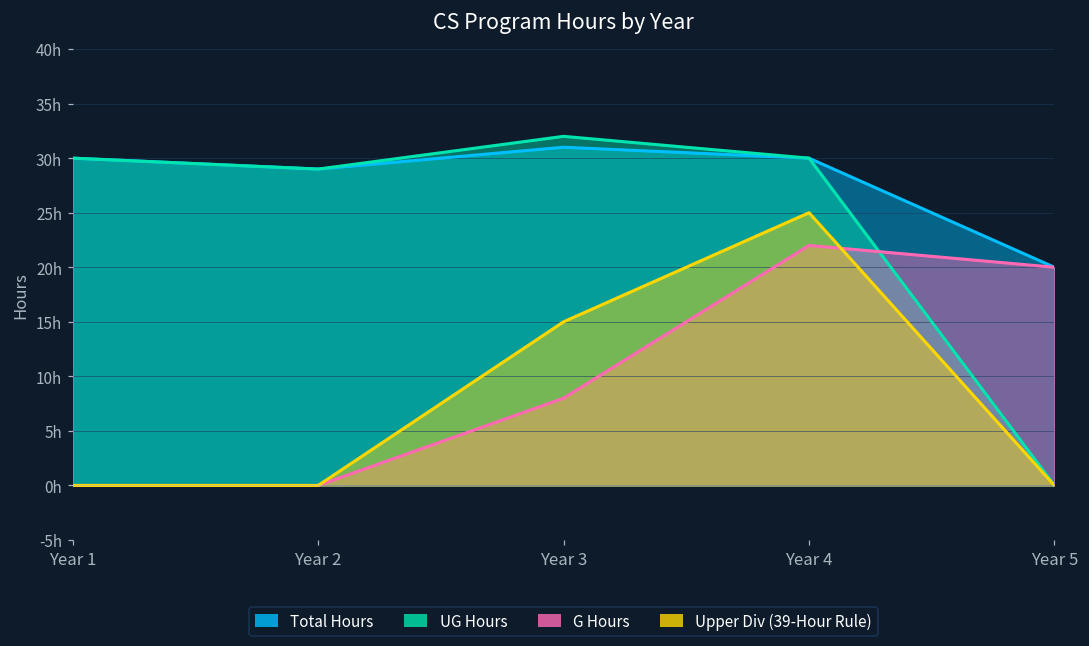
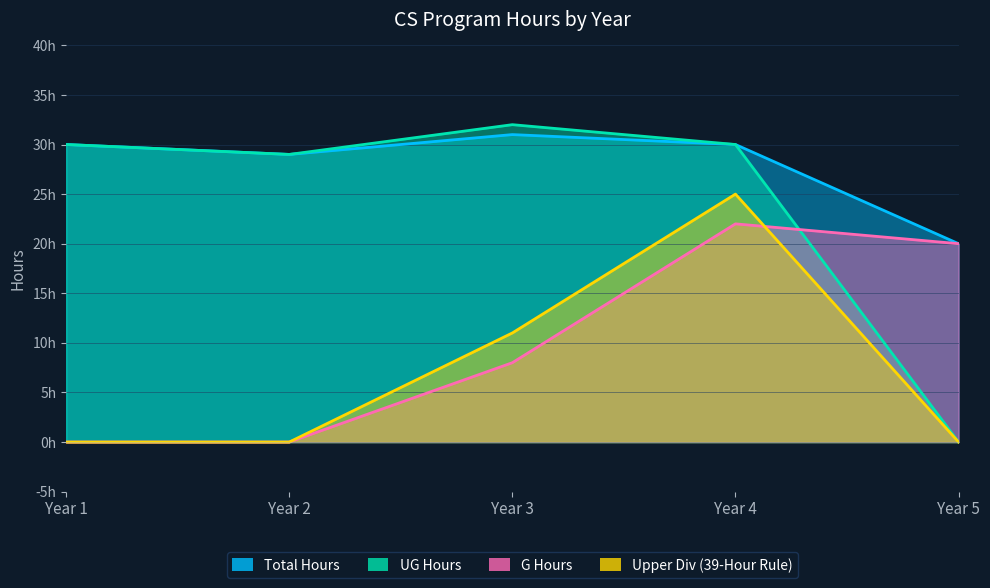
Upper Div (39-Hour Rule), Year 3: 15h -> 11h
